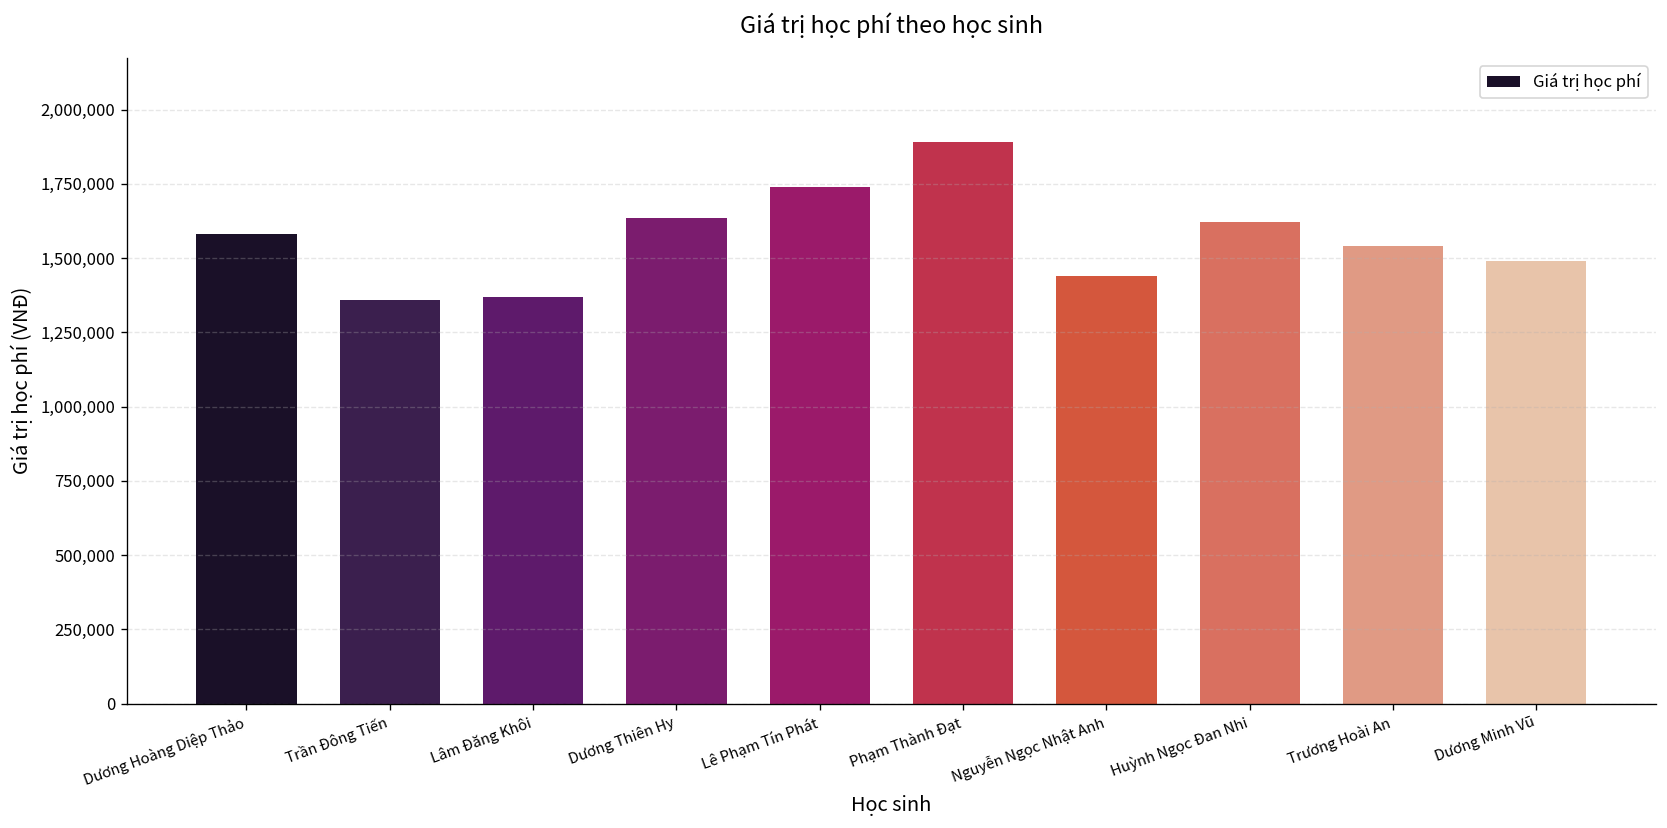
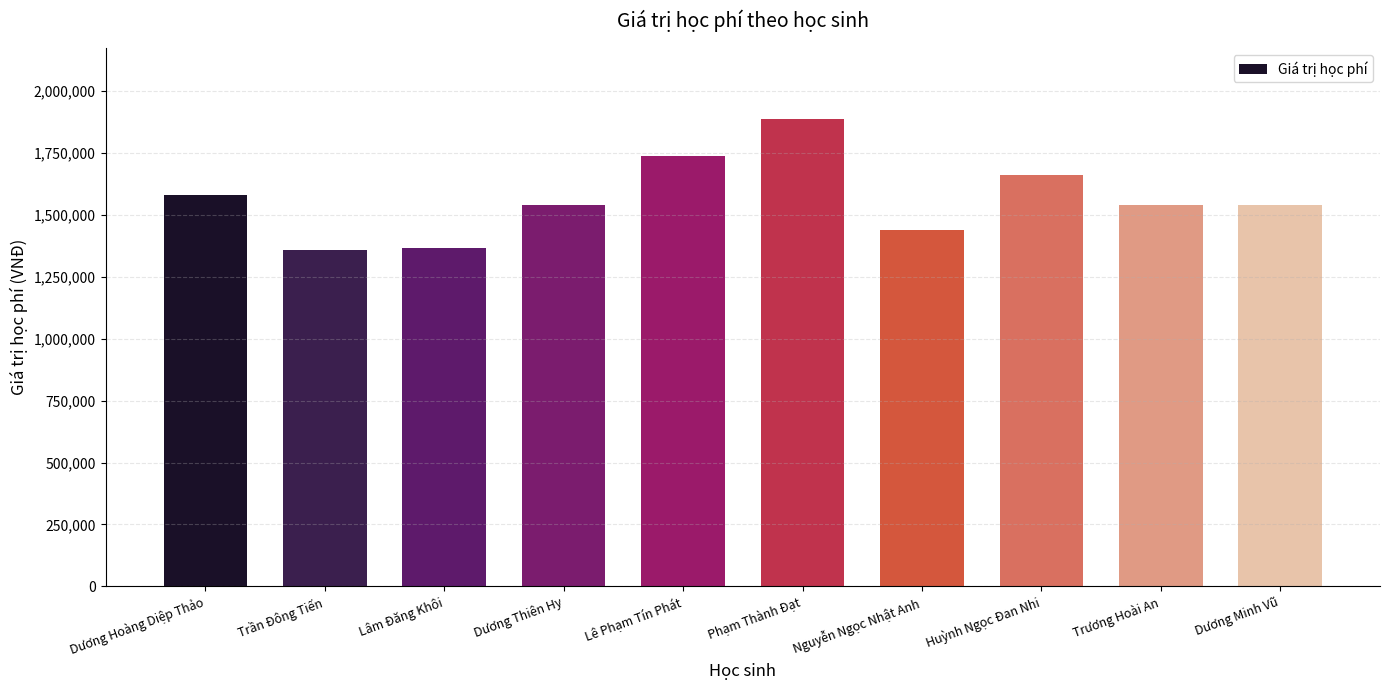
Dương Thiên Hy: 1,630,000 -> 1,540,000
Huỳnh Ngọc Đan Nhi: 1,620,000 -> 1,660,000
Dương Minh Vũ: 1,490,000 -> 1,540,000
